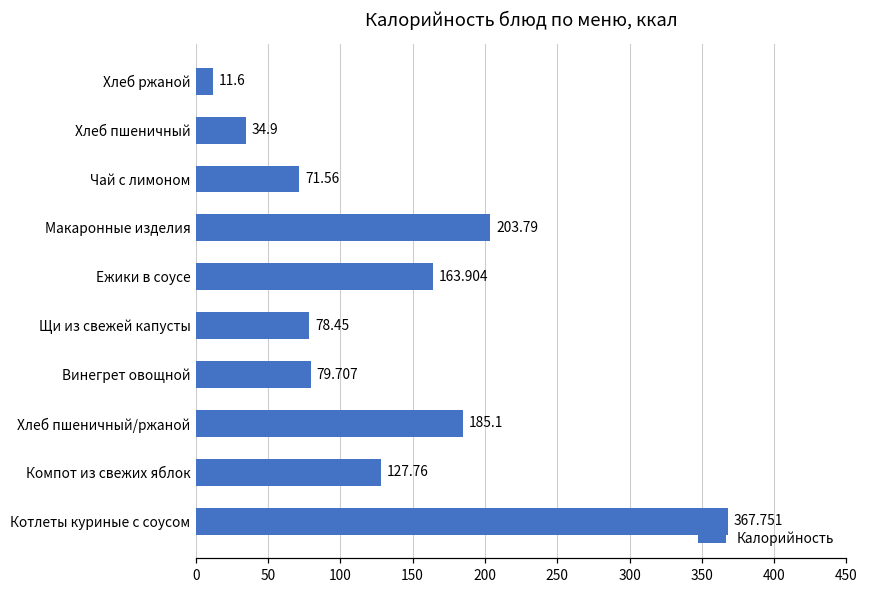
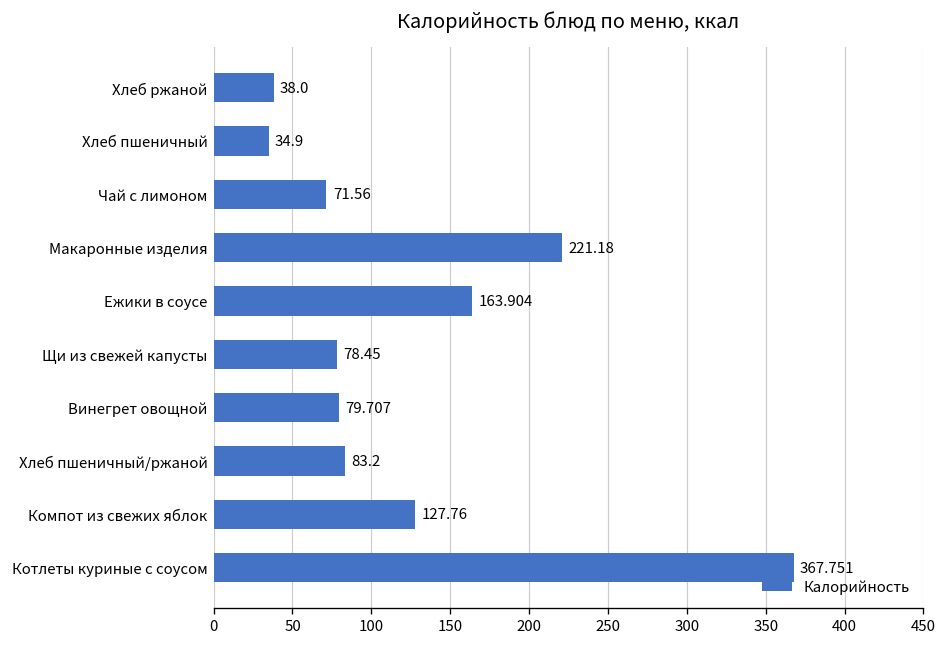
Хлеб ржаной: 11.6 -> 38.0
Макаронные изделия: 203.79 -> 221.18
Хлеб пшеничный/ржаной: 185.1 -> 83.2
